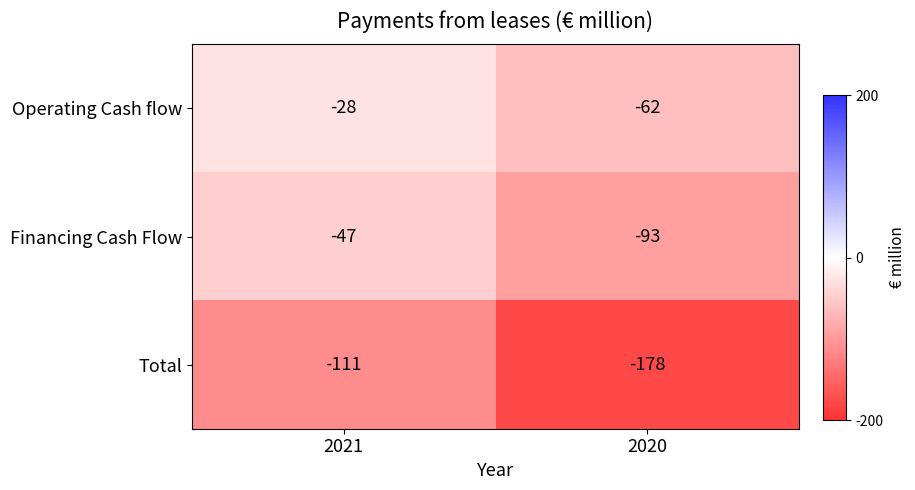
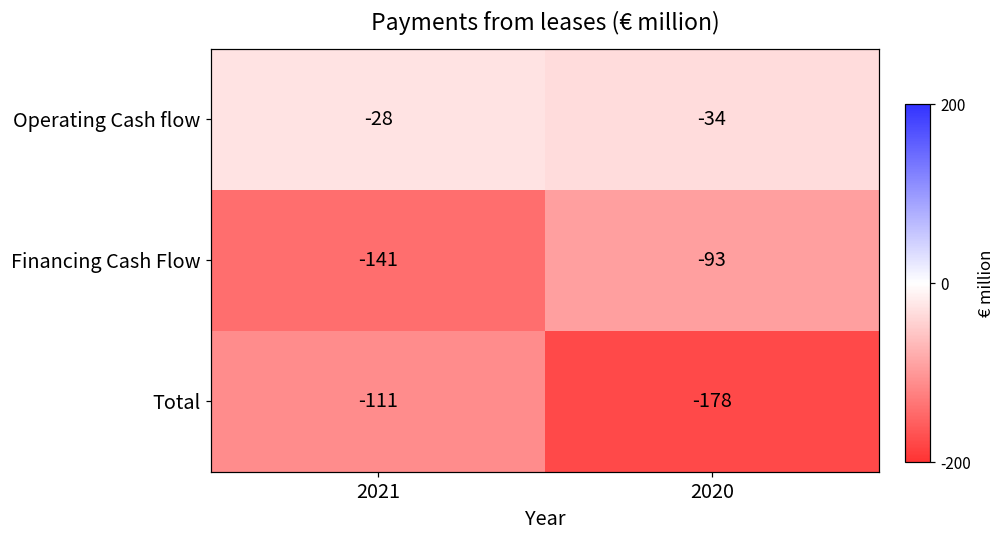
Operating Cash flow, 2020: -62 -> -34
Financing Cash Flow, 2021: -47 -> -141
